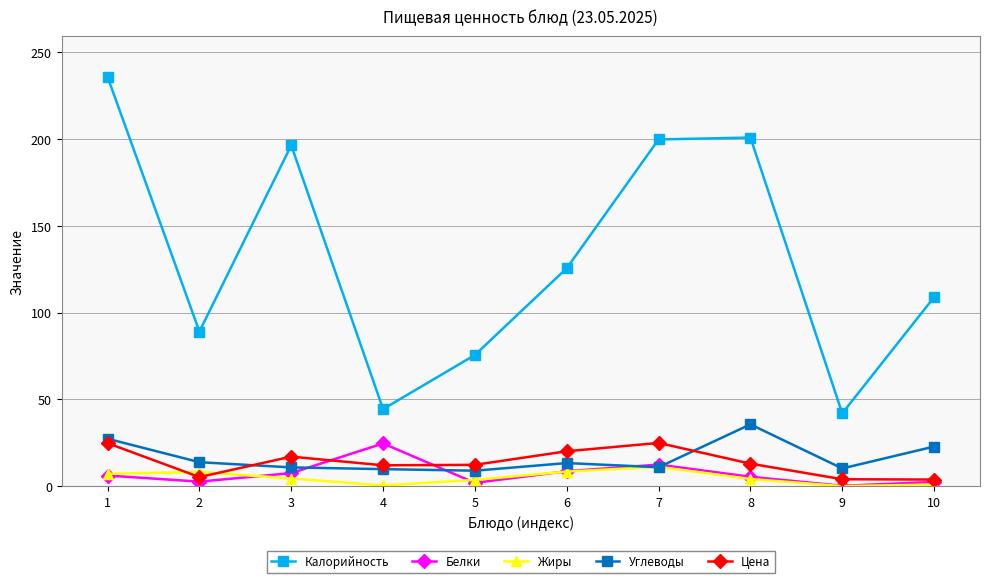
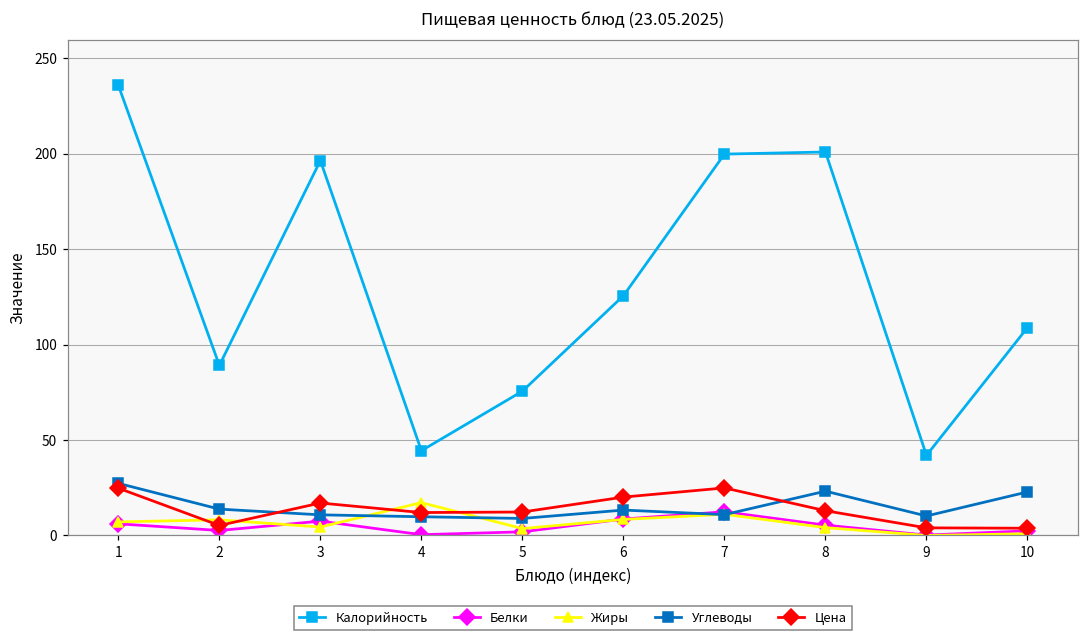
Белки, 4: 25 -> 0
Жиры, 4: 0 -> 17
Углеводы, 8: 36 -> 23
